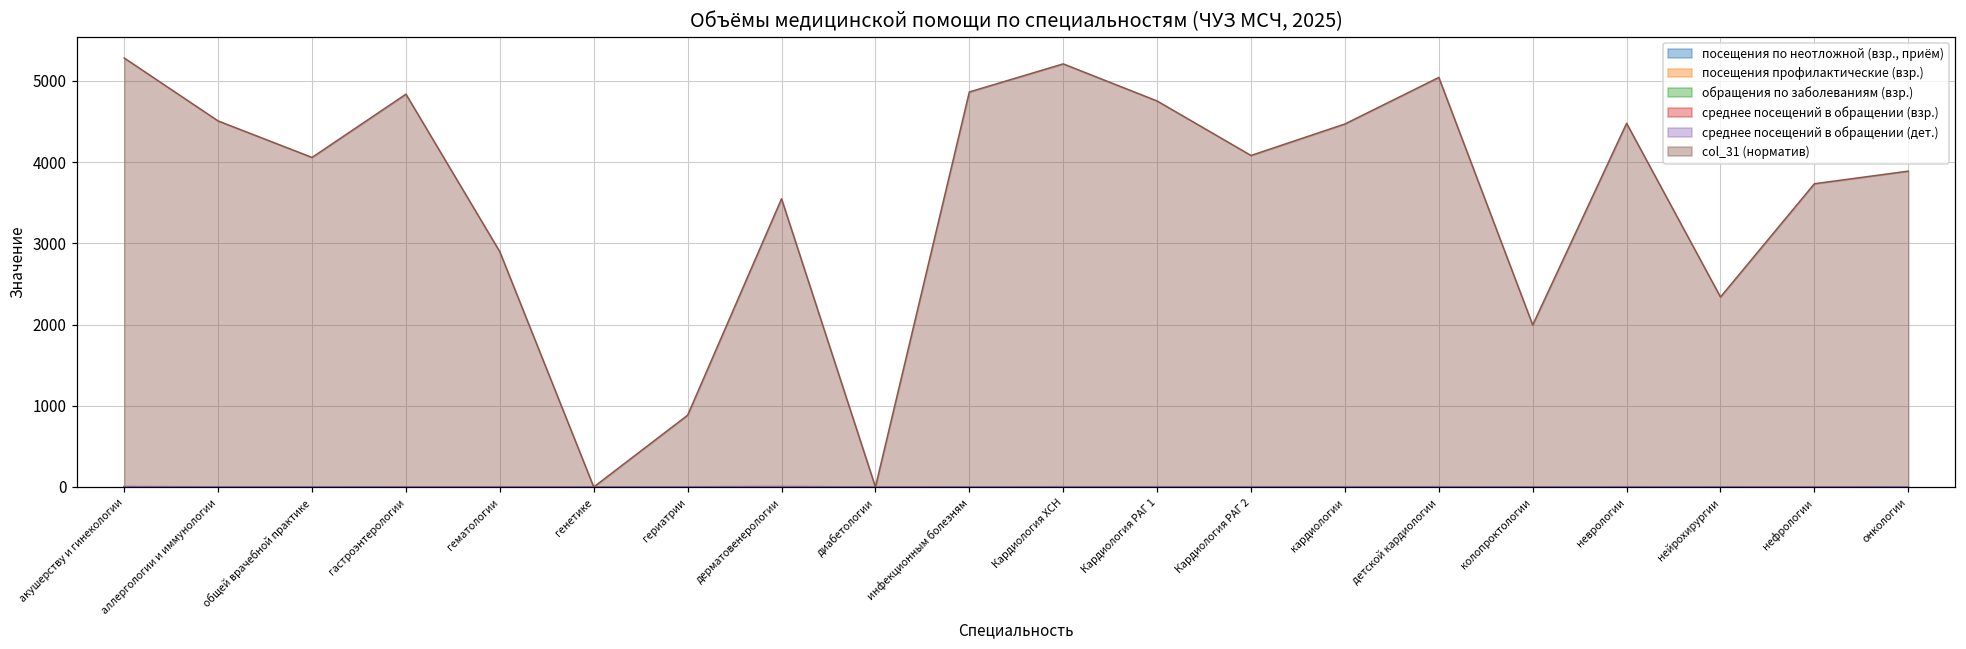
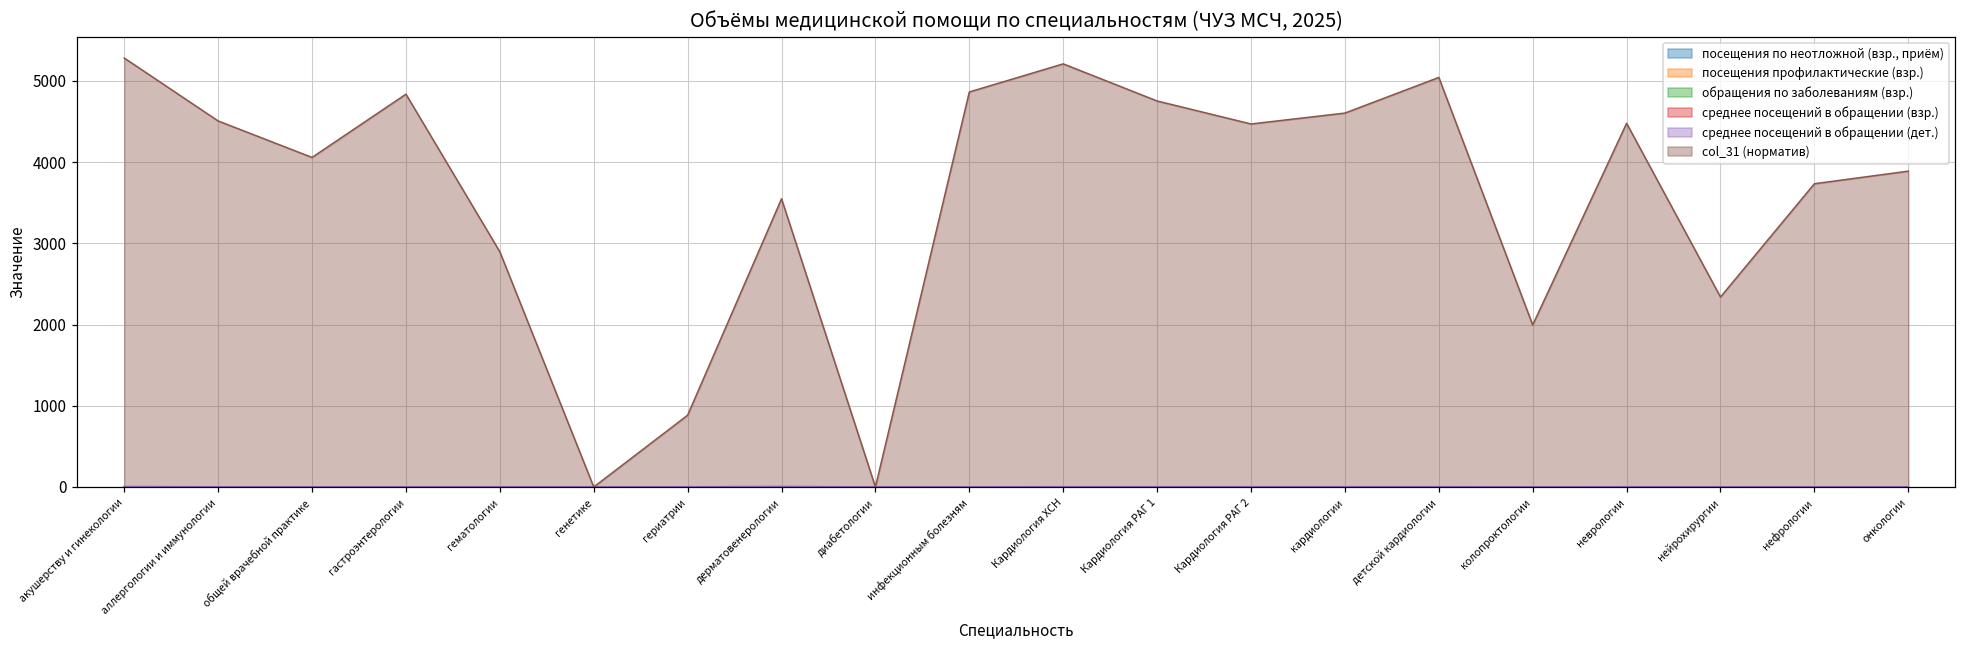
col_31 (норматив), Кардиология РАГ 2: 4100 -> 4500
col_31 (норматив), кардиологии: 4500 -> 4600
